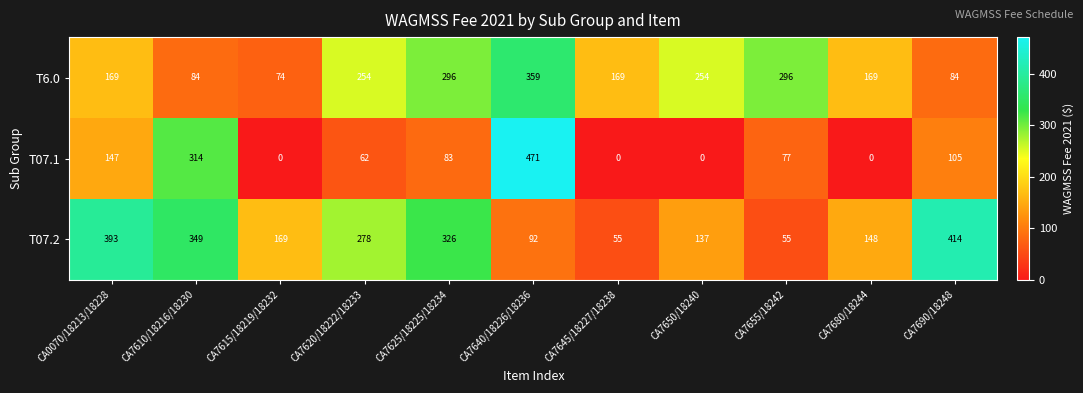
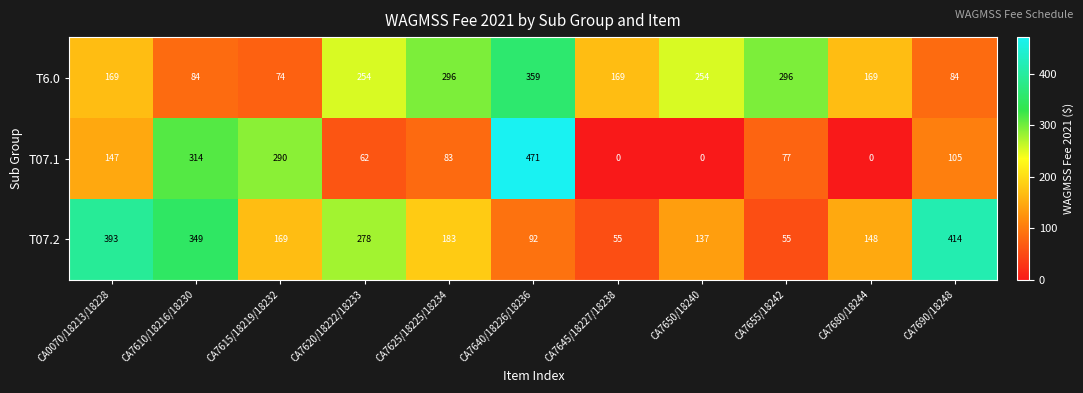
T07.1, CA7615/18219/18232: 0 -> 290
T07.2, CA7625/18225/18234: 326 -> 183
